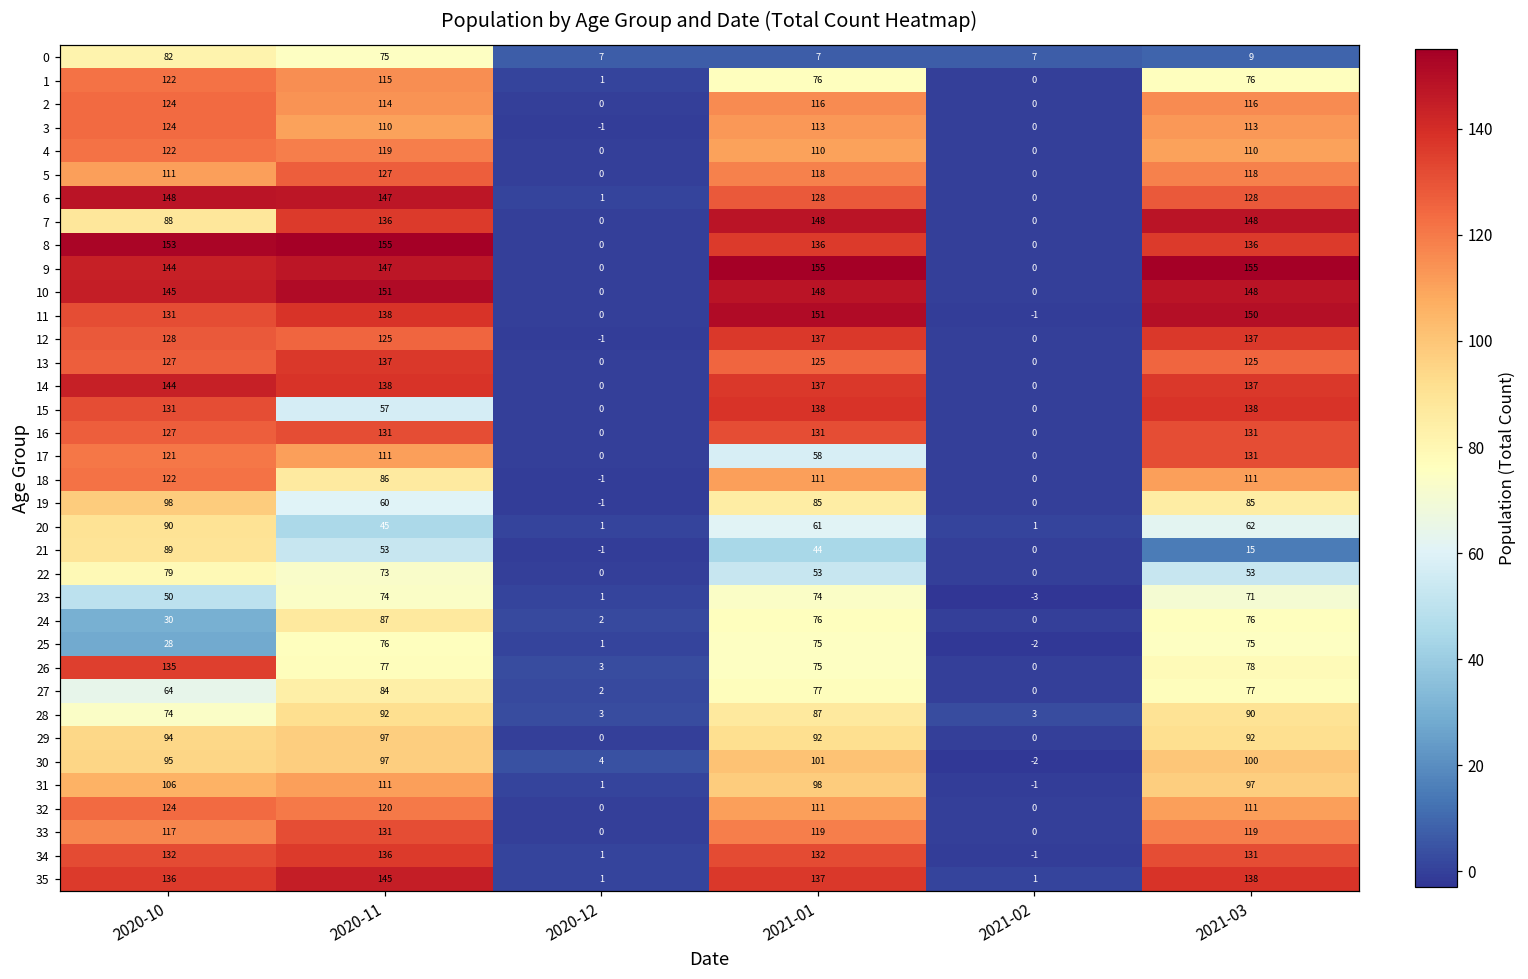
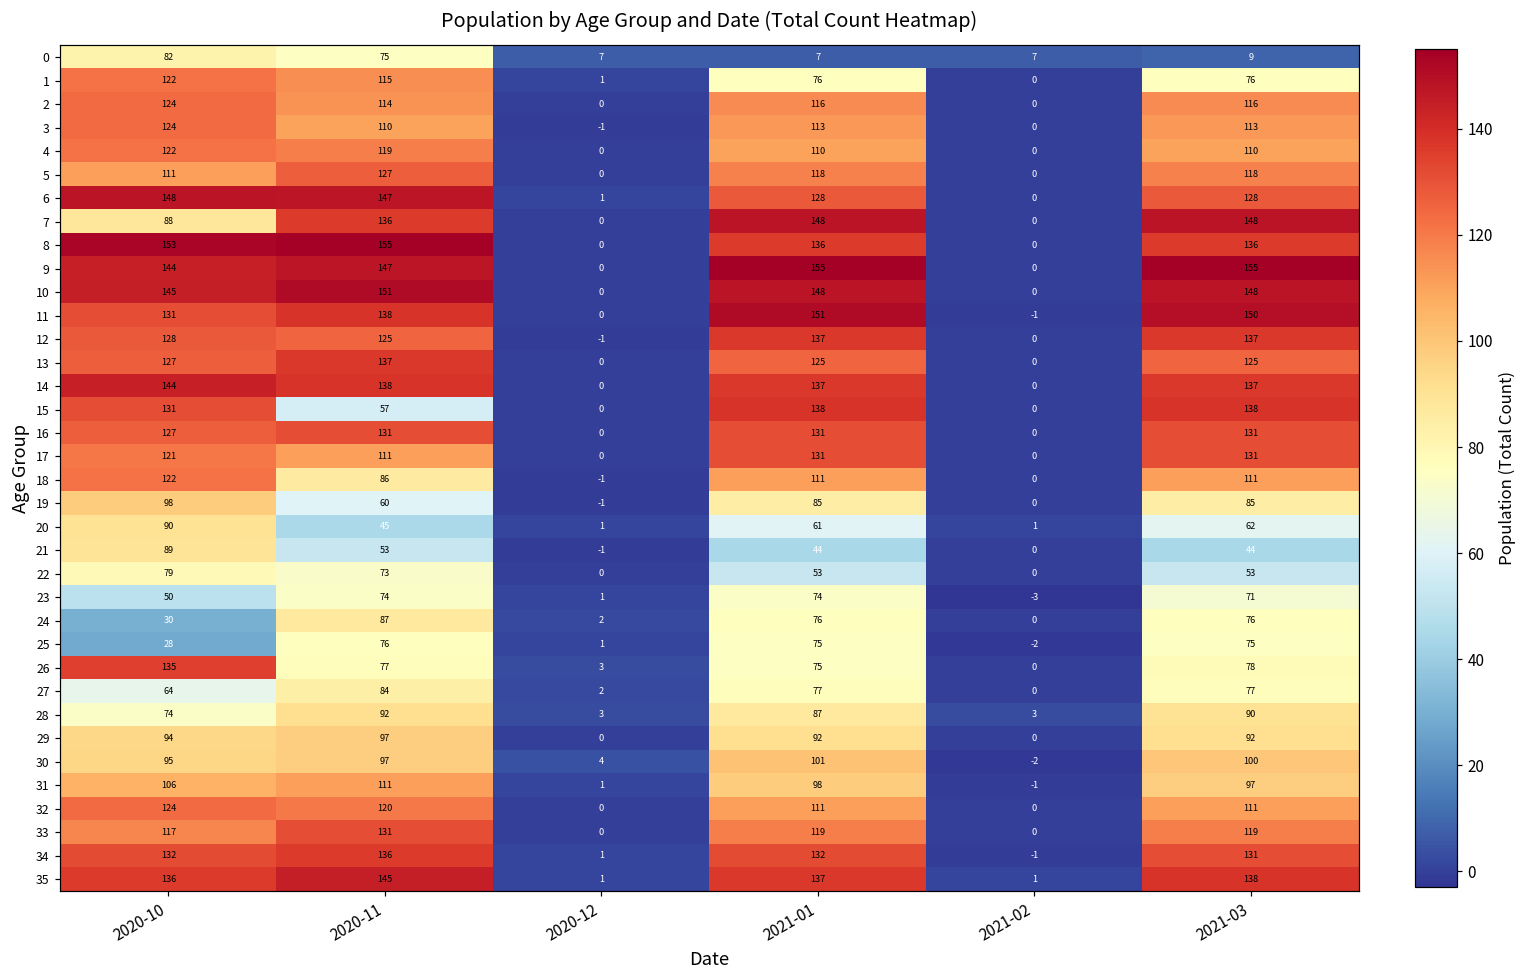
17, 2021-01: 58 -> 131
21, 2021-03: 15 -> 44
